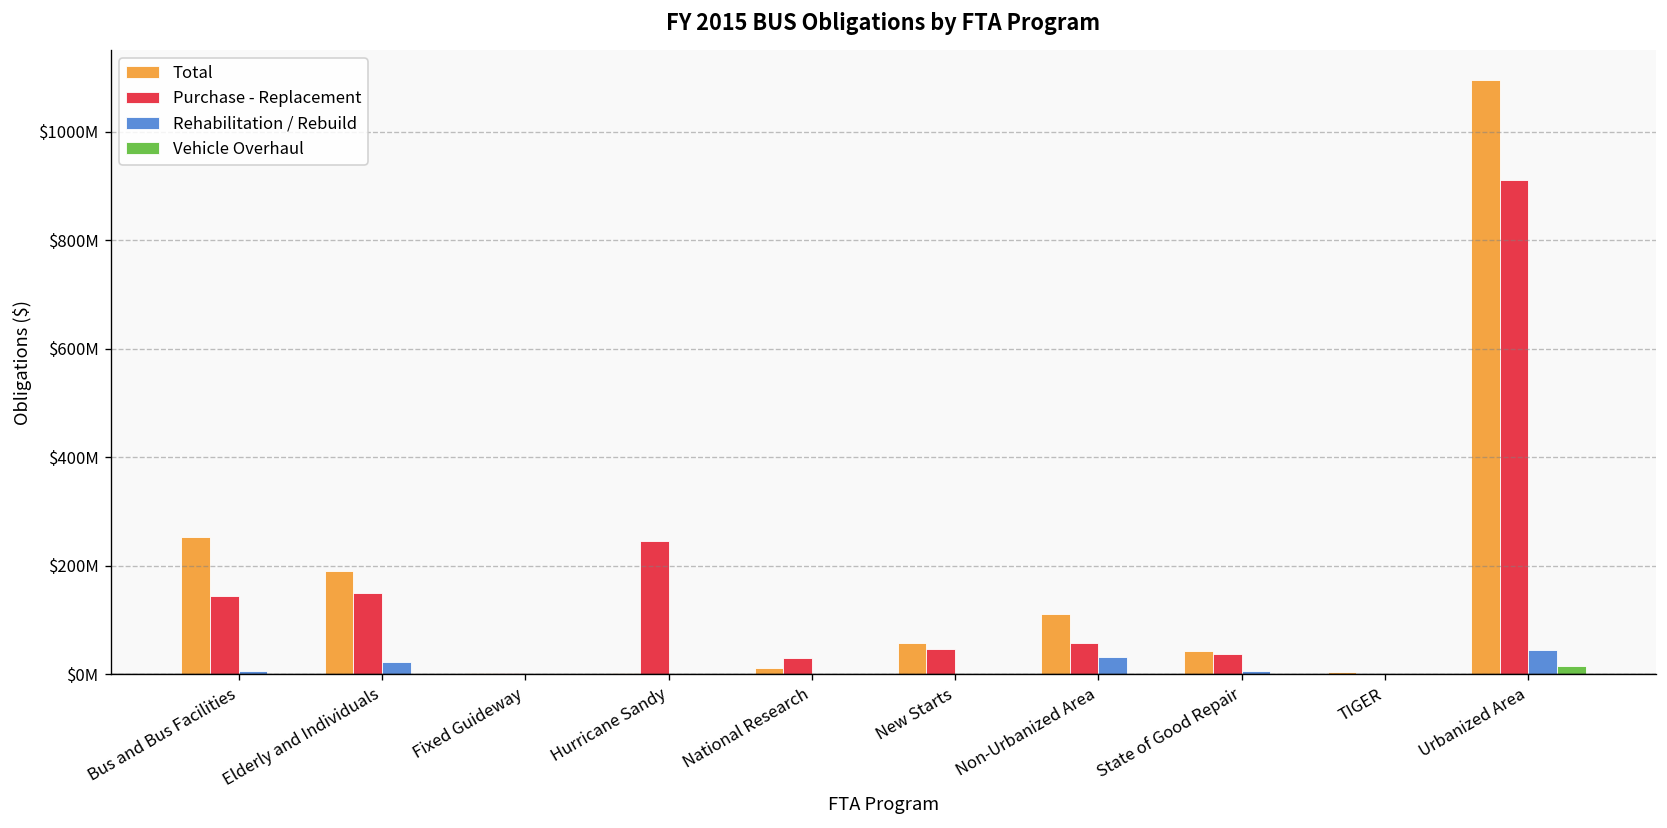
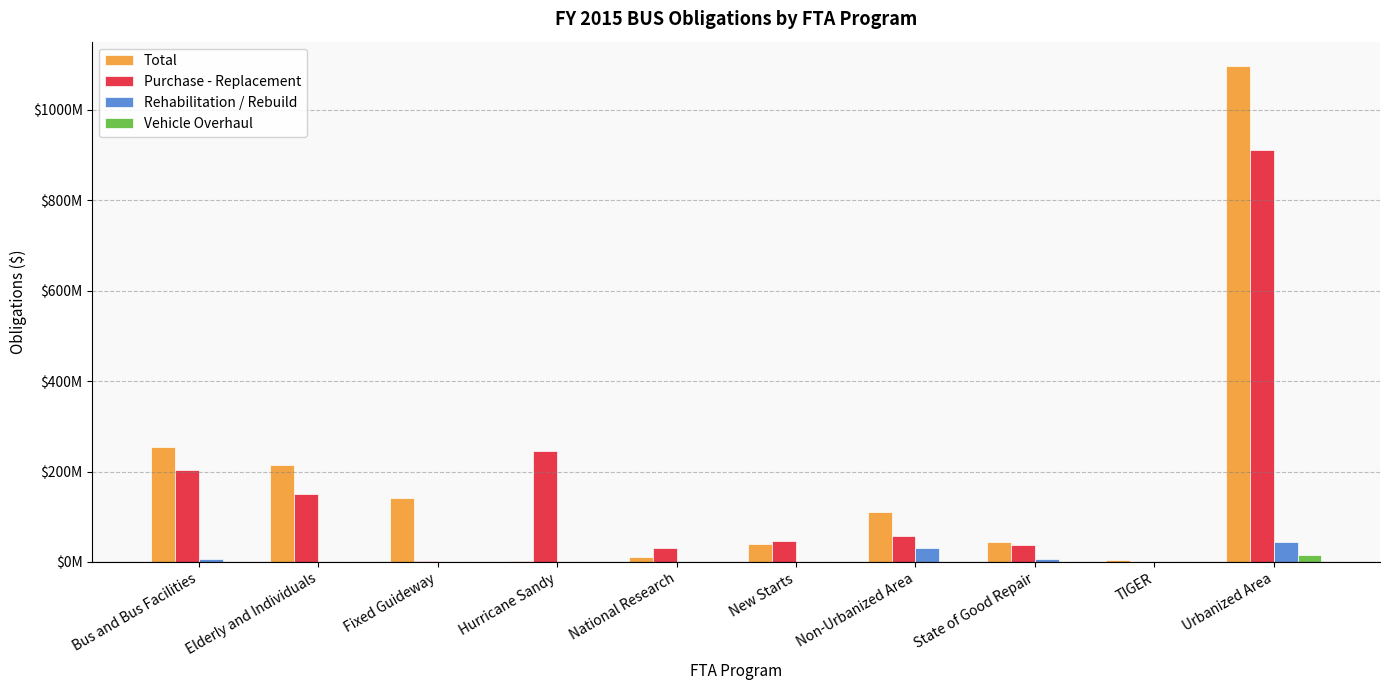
Purchase - Replacement, Bus and Bus Facilities: $140000000 -> $200000000
Total, Elderly and Individuals: $190000000 -> $210000000
Rehabilitation / Rebuild, Elderly and Individuals: $20000000 -> $0
Total, Fixed Guideway: $0 -> $140000000
Total, New Starts: $60000000 -> $40000000
